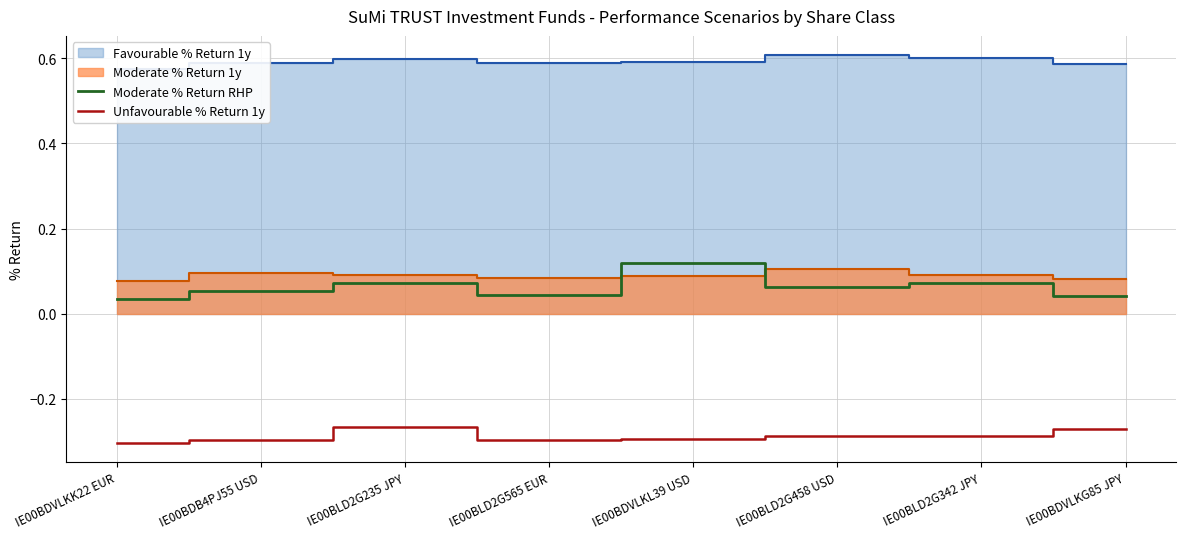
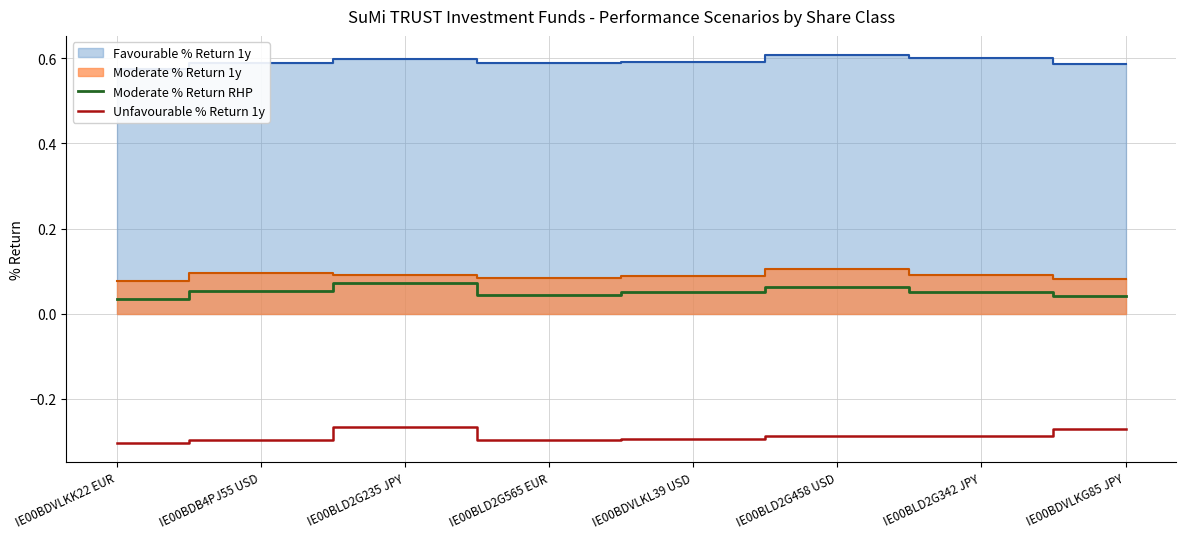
Moderate % Return RHP, IE00BDVLKL39 USD: 0.12 -> 0.05
Moderate % Return RHP, IE00BLD2G342 JPY: 0.07 -> 0.05
